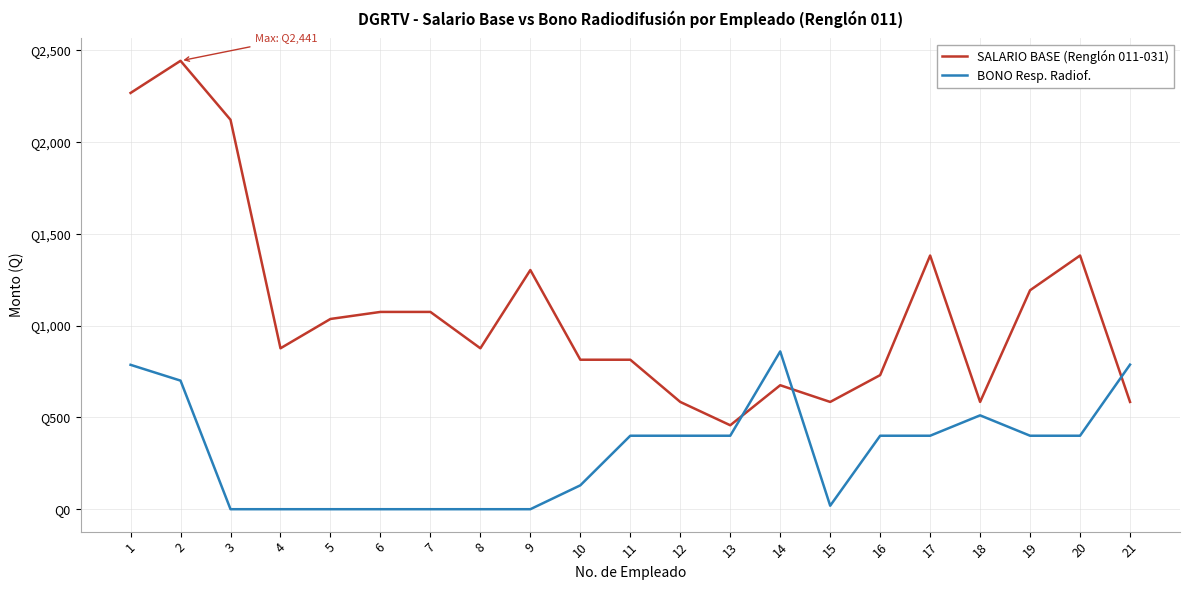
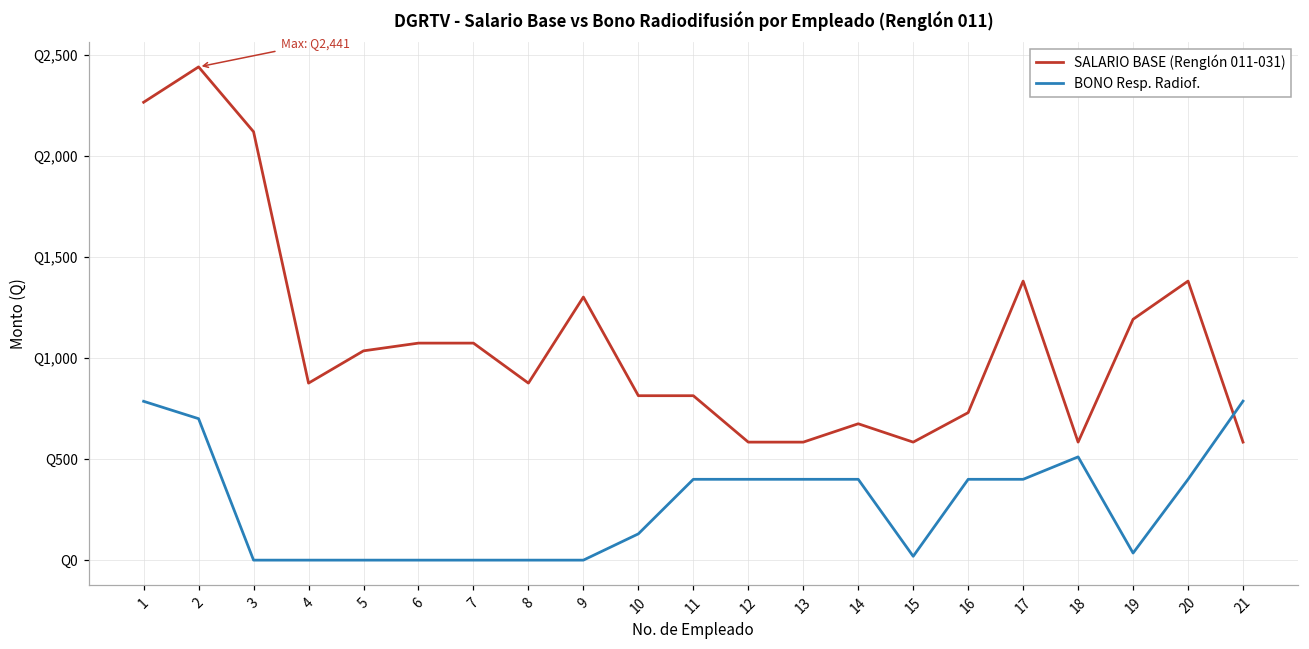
SALARIO BASE (Renglón 011-031), 13: Q460 -> Q580
BONO Resp. Radiof., 14: Q860 -> Q400
BONO Resp. Radiof., 19: Q400 -> Q40
